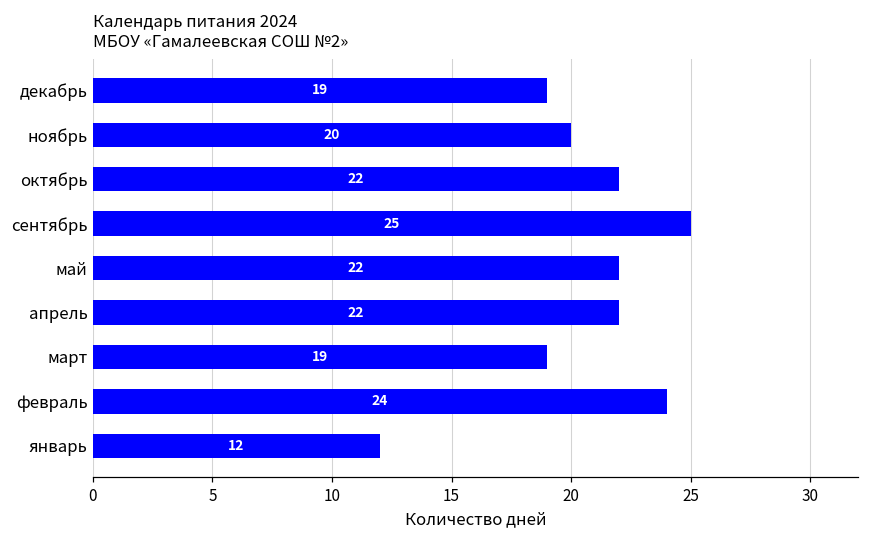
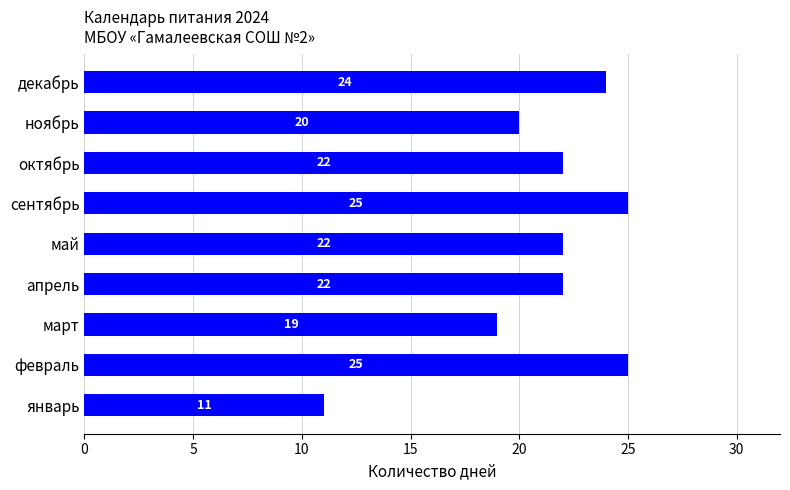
декабрь: 19 -> 24
февраль: 24 -> 25
январь: 12 -> 11
